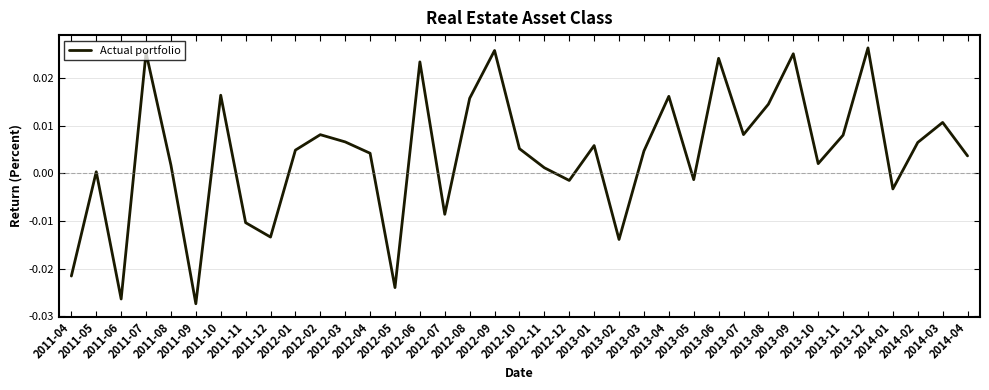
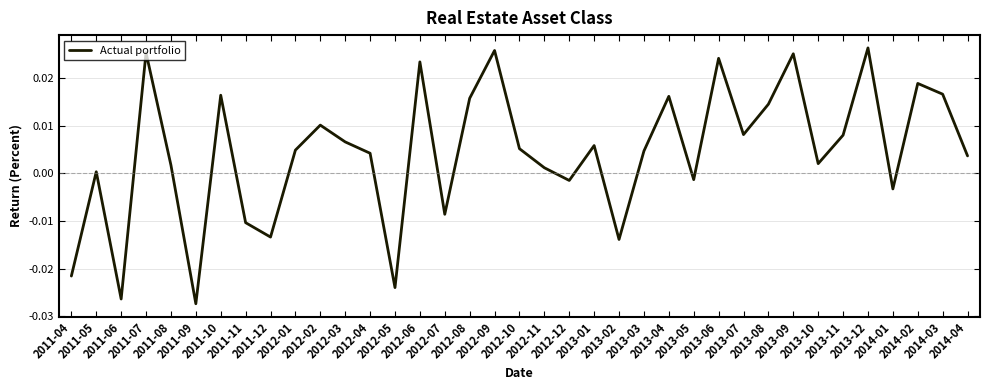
2012-02: 0.008 -> 0.010
2014-02: 0.007 -> 0.019
2014-03: 0.011 -> 0.017
